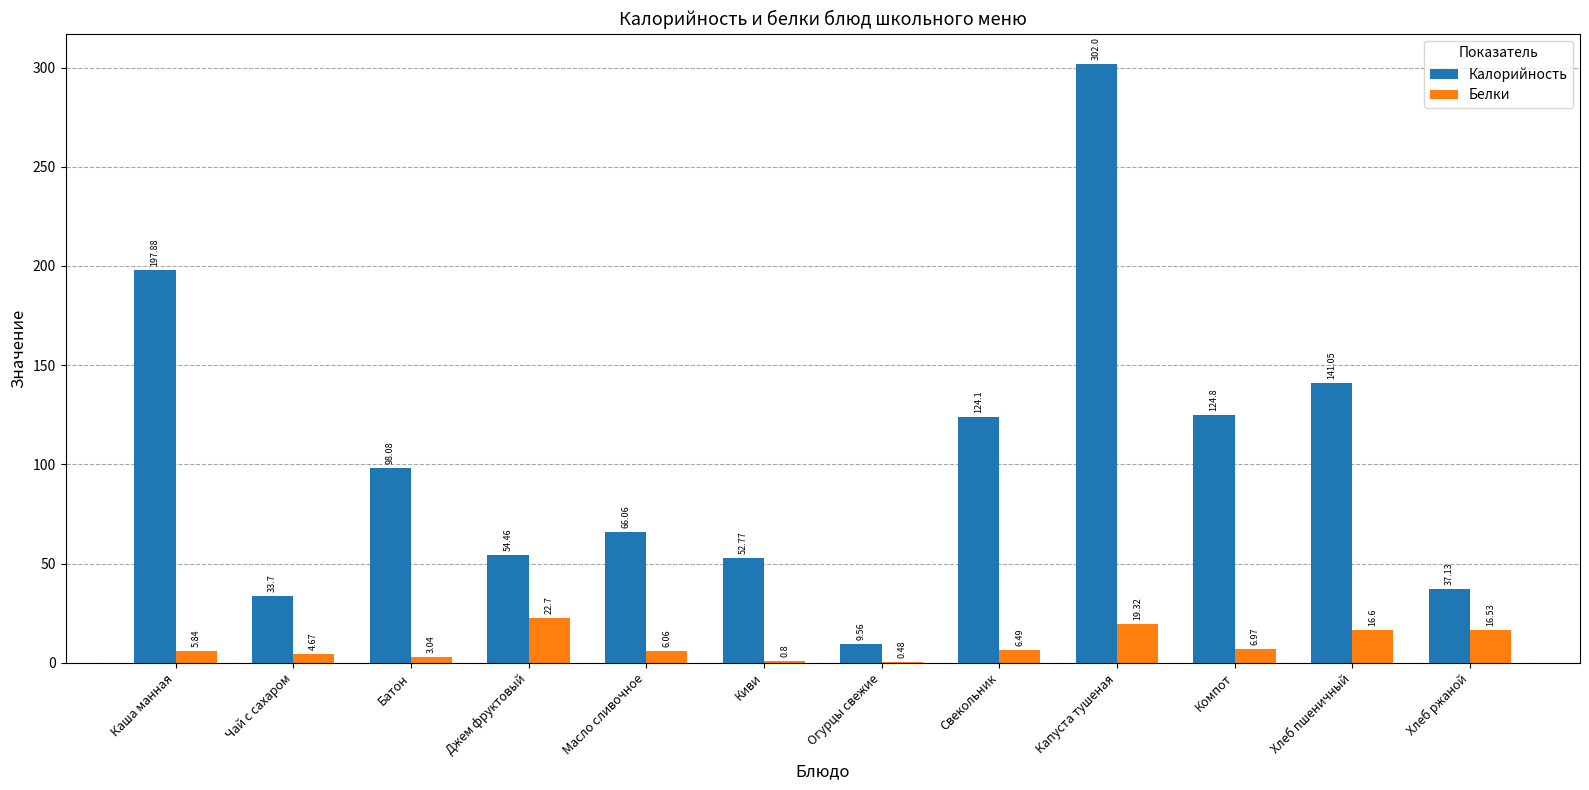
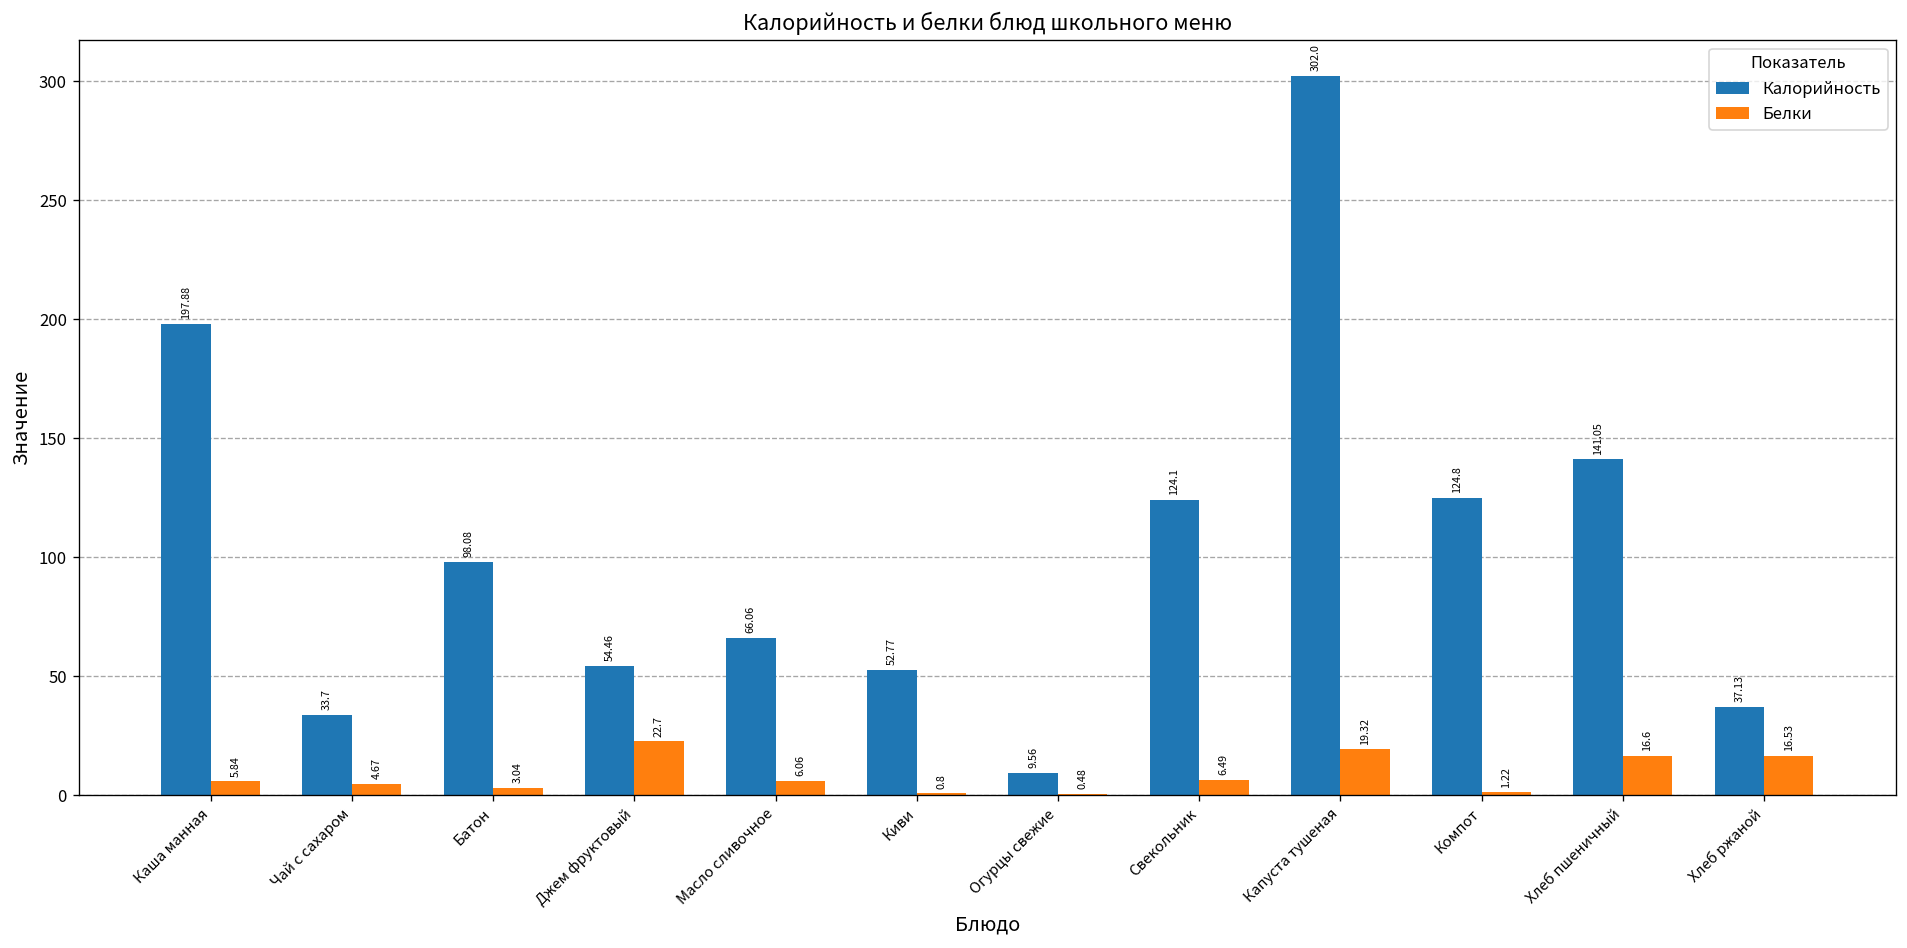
Белки, Компот: 6.97 -> 1.22
